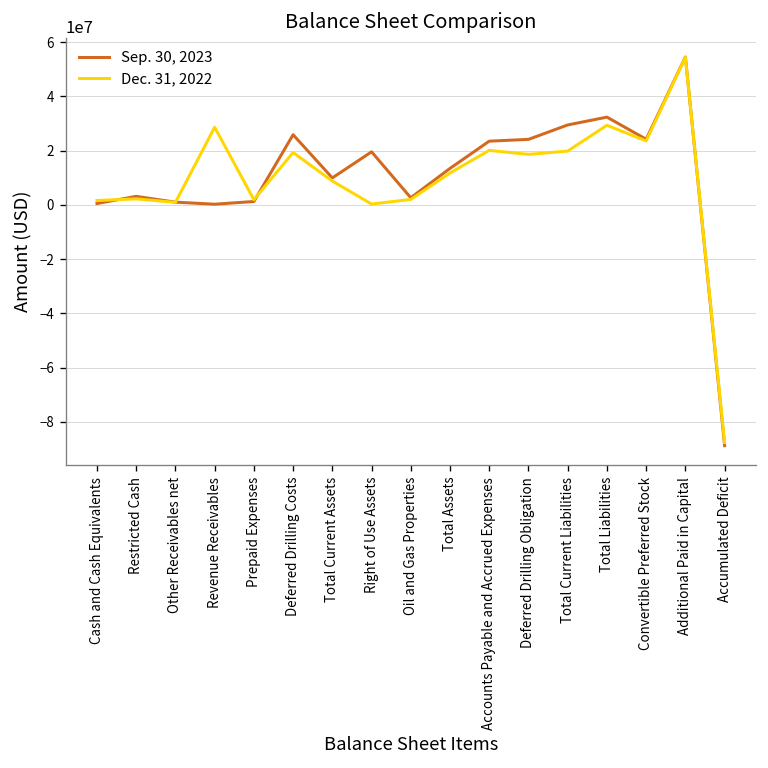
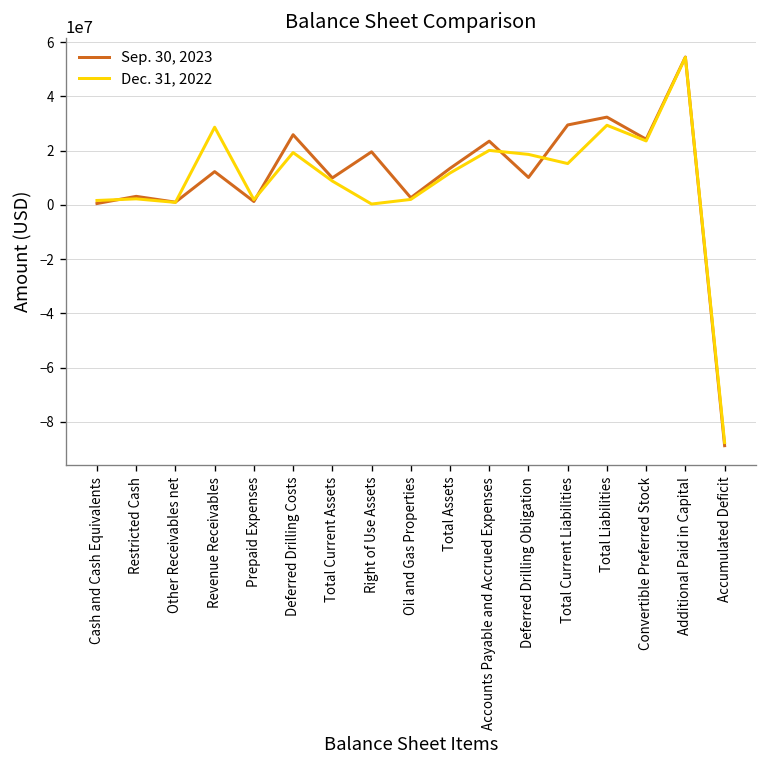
Sep. 30, 2023, Revenue Receivables: 0 -> 12000000
Sep. 30, 2023, Deferred Drilling Obligation: 24000000 -> 10000000
Dec. 31, 2022, Total Current Liabilities: 20000000 -> 15000000
